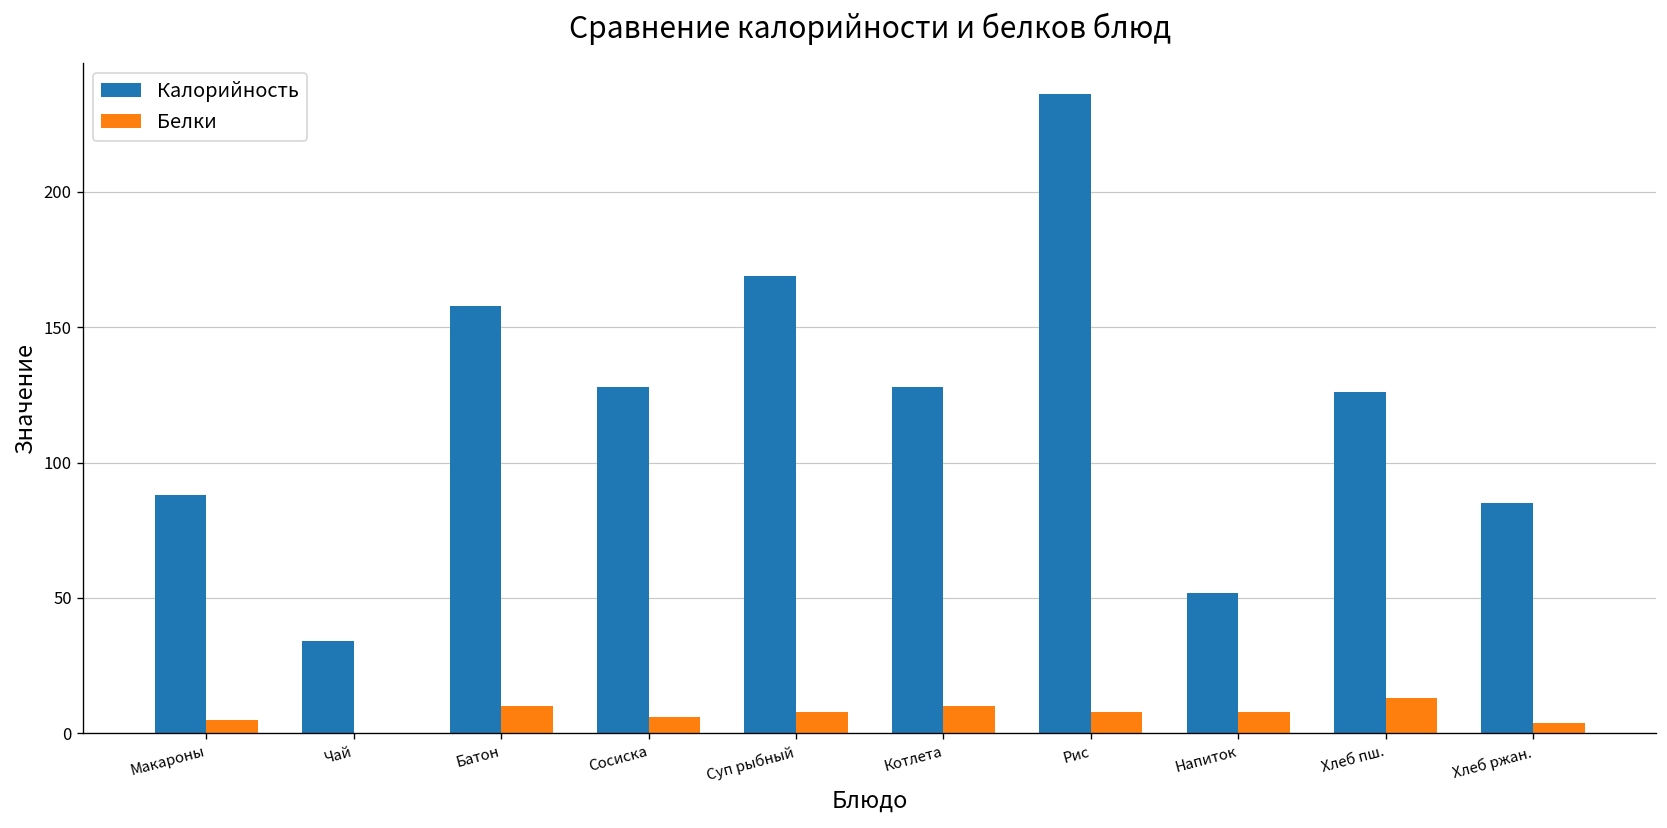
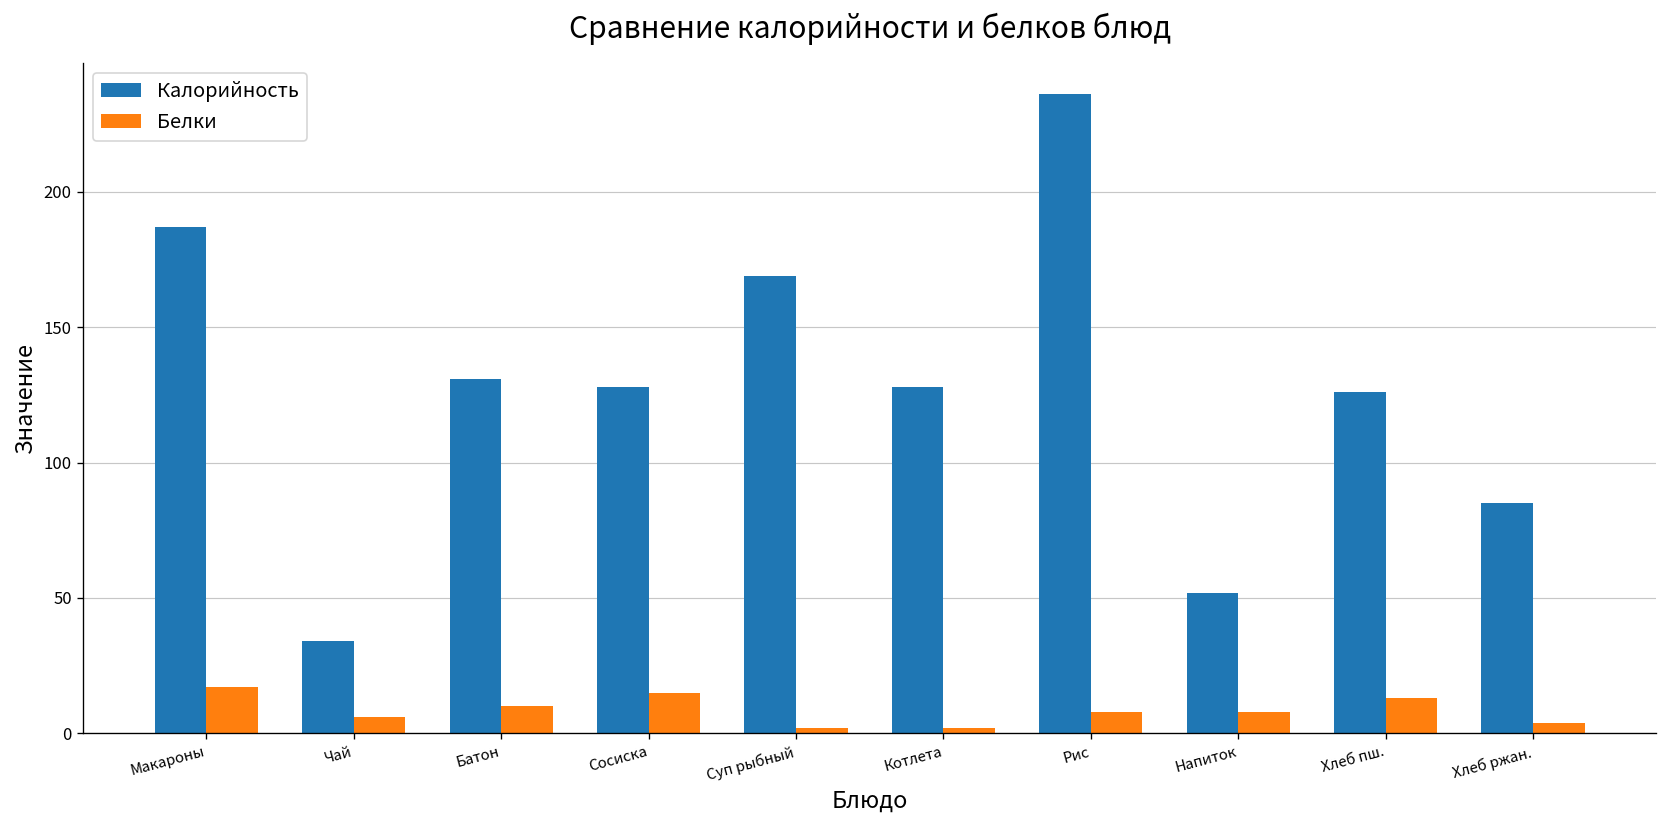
Калорийность, Макароны: 88 -> 187
Белки, Макароны: 5 -> 17
Белки, Чай: 0 -> 6
Калорийность, Батон: 158 -> 131
Белки, Сосиска: 6 -> 15
Белки, Суп рыбный: 8 -> 2
Белки, Котлета: 10 -> 2
